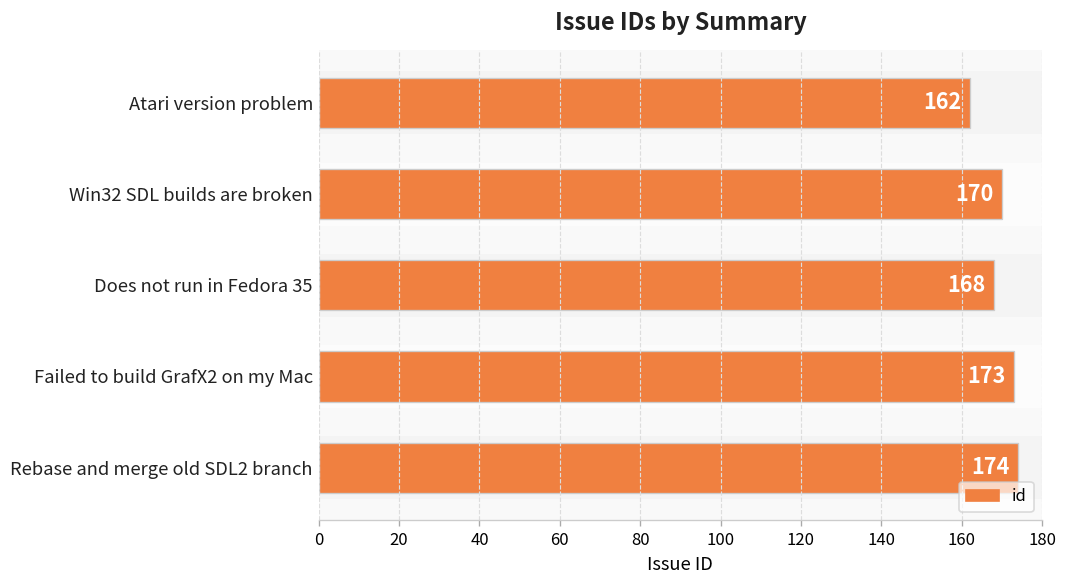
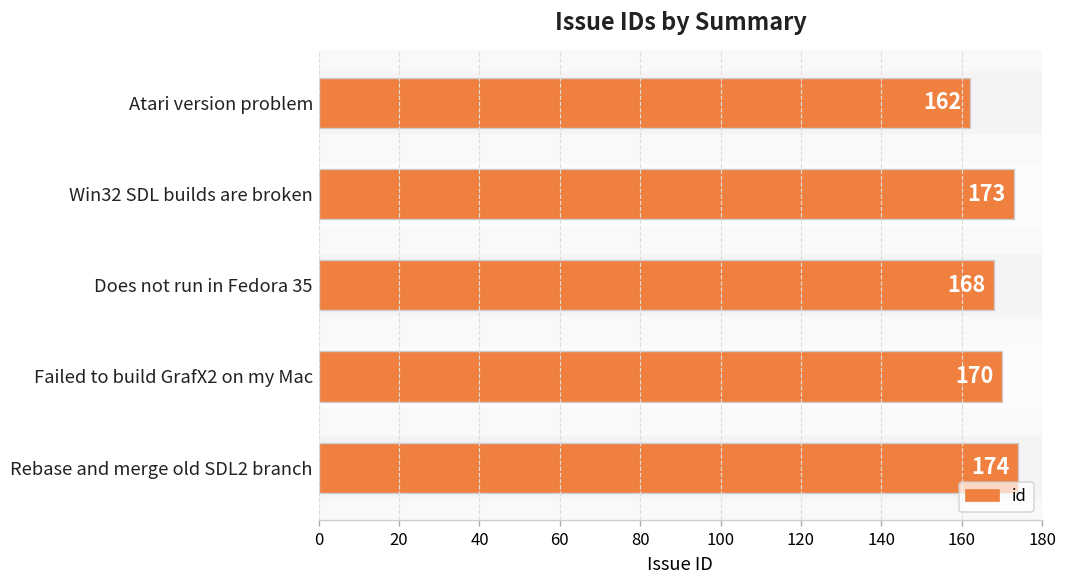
Win32 SDL builds are broken: 170 -> 173
Failed to build GrafX2 on my Mac: 173 -> 170
